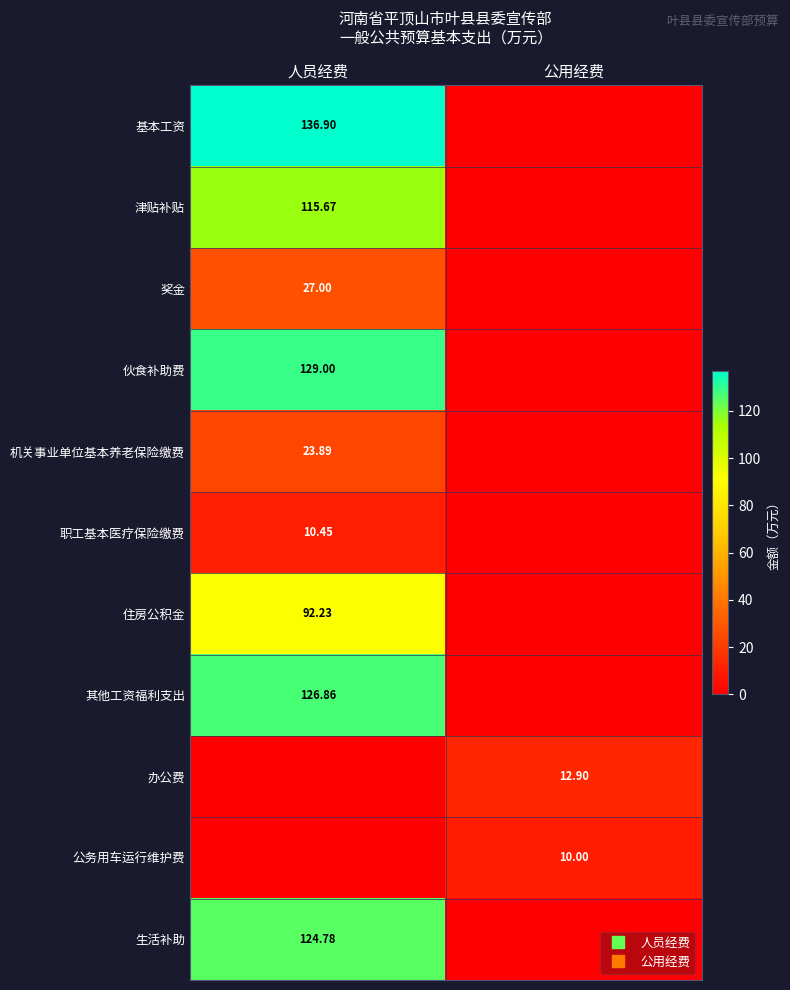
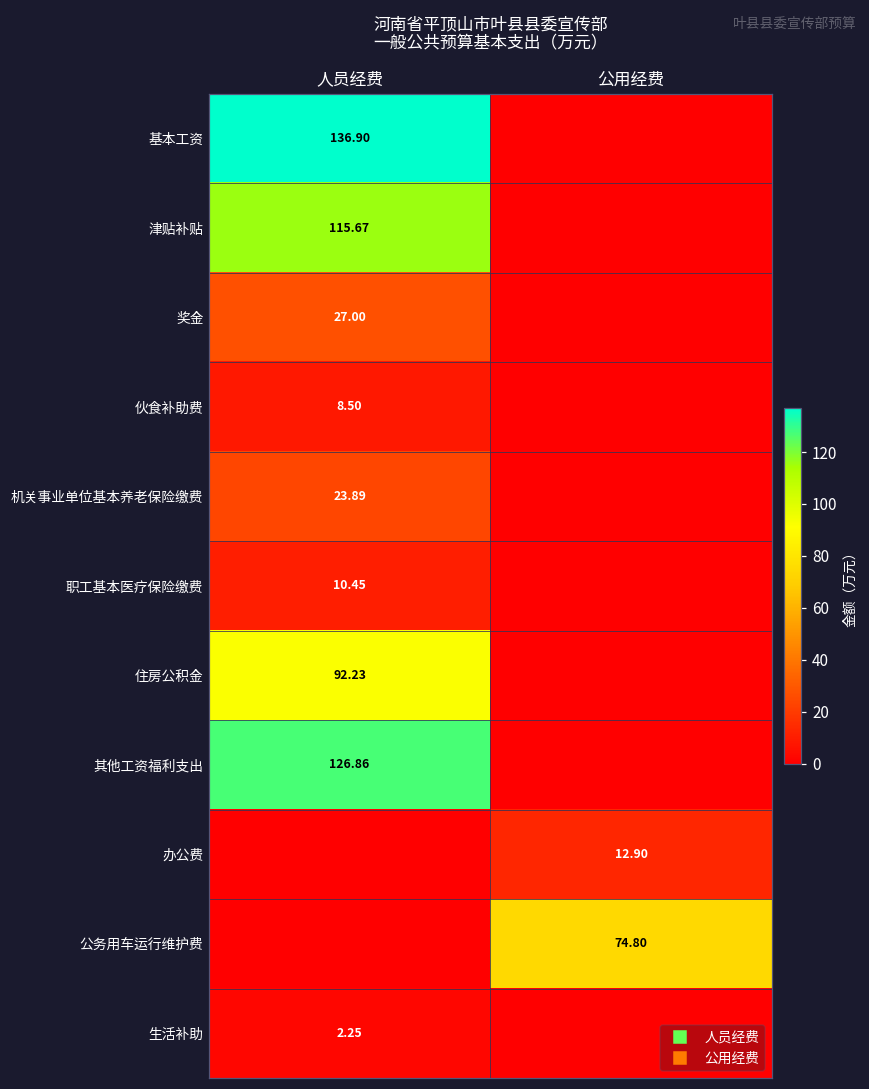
伙食补助费, 人员经费: 129.00 -> 8.50
公务用车运行维护费, 公用经费: 10.00 -> 74.80
生活补助, 人员经费: 124.78 -> 2.25
